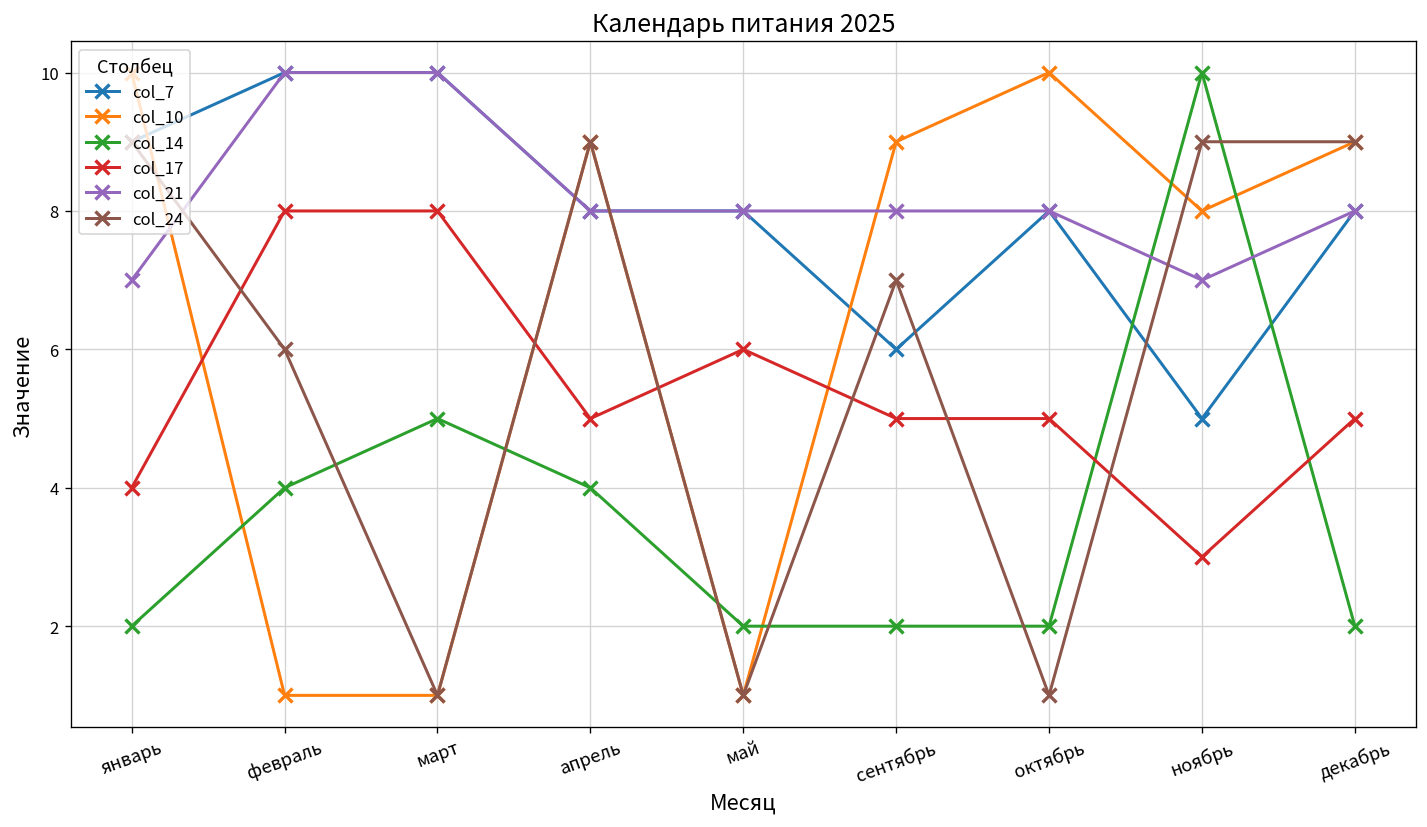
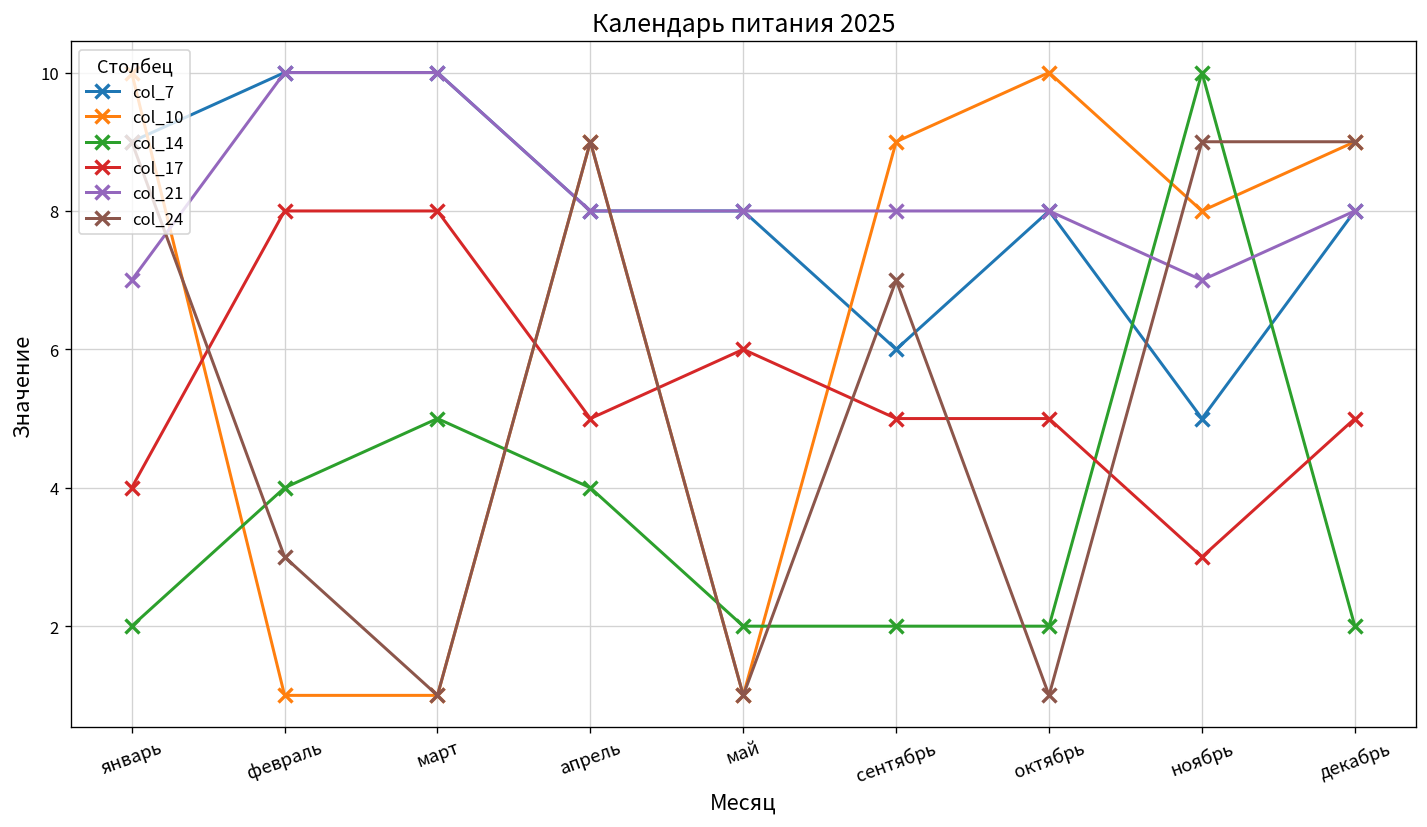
col_24, февраль: 6 -> 3
